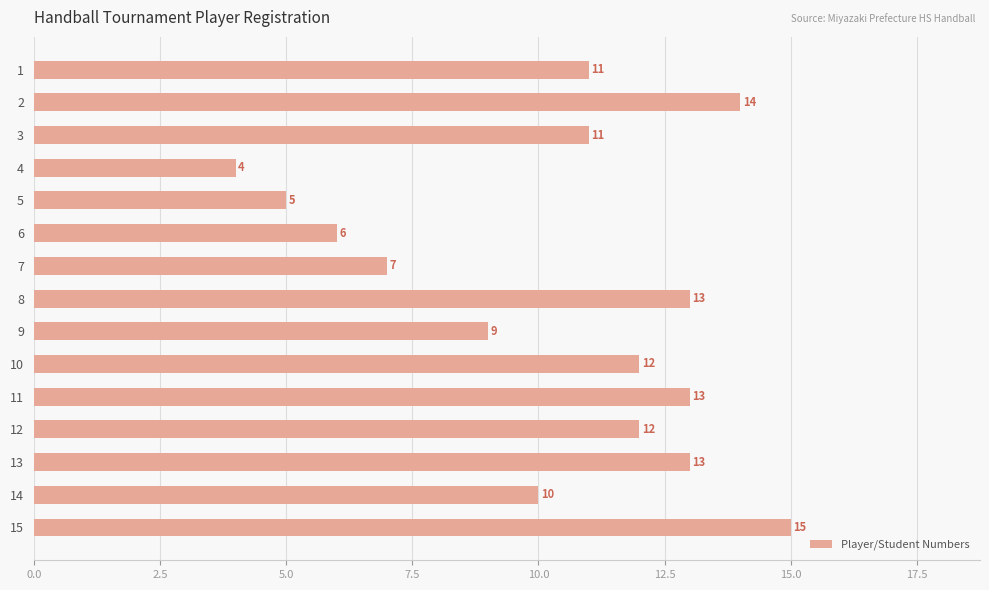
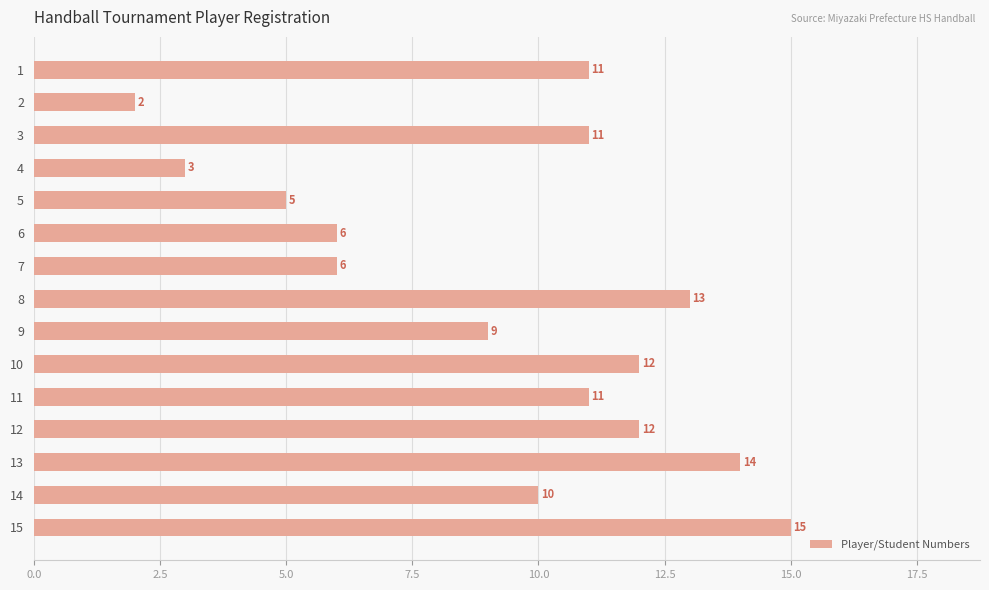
2: 14 -> 2
4: 4 -> 3
7: 7 -> 6
11: 13 -> 11
13: 13 -> 14
